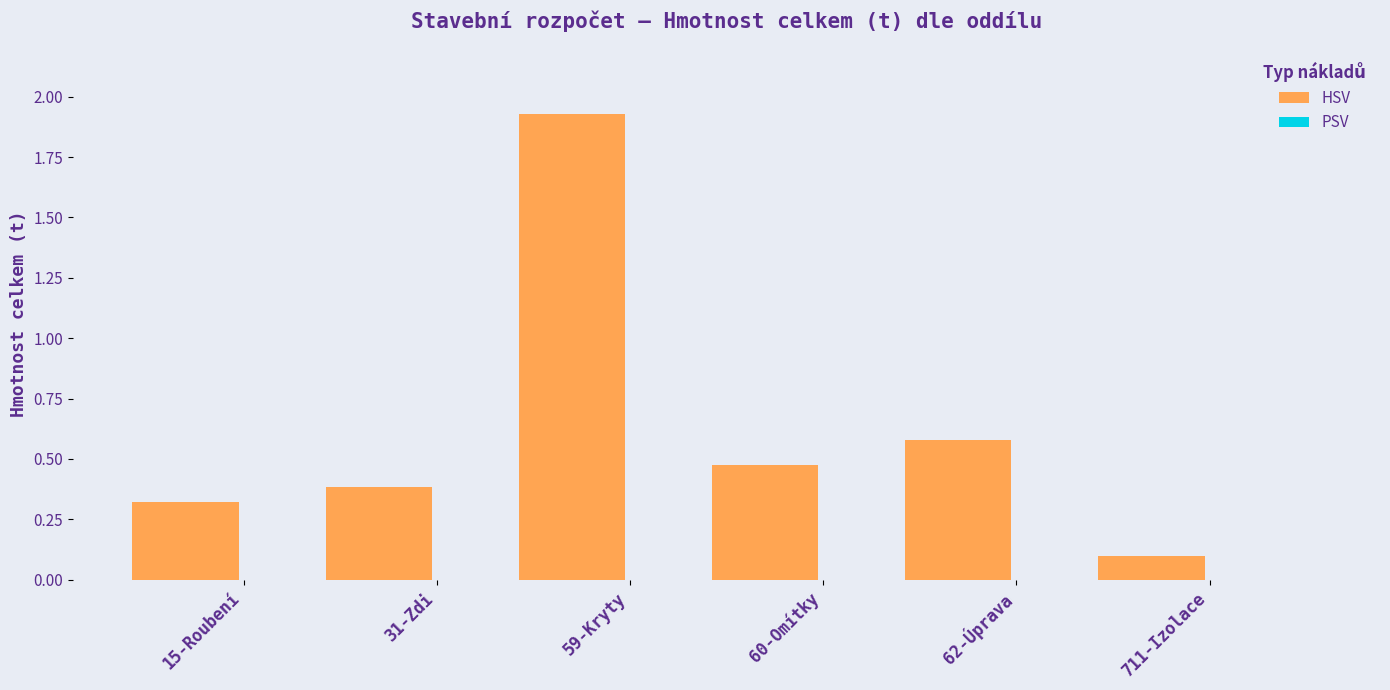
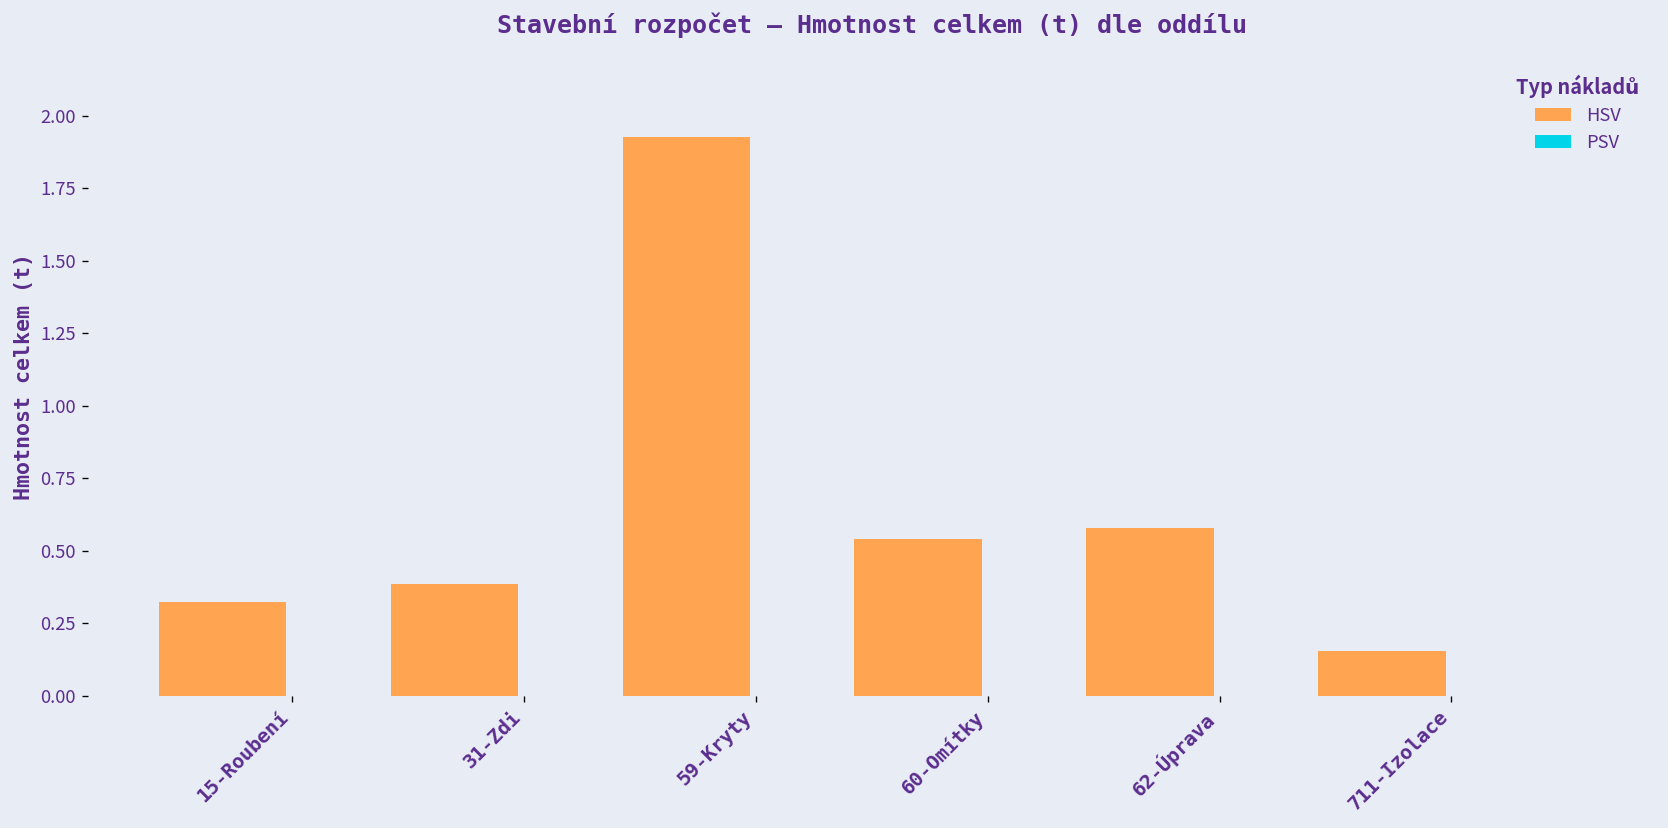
HSV, 60-Omítky: 0.48 -> 0.54
HSV, 711-Izolace: 0.10 -> 0.16
